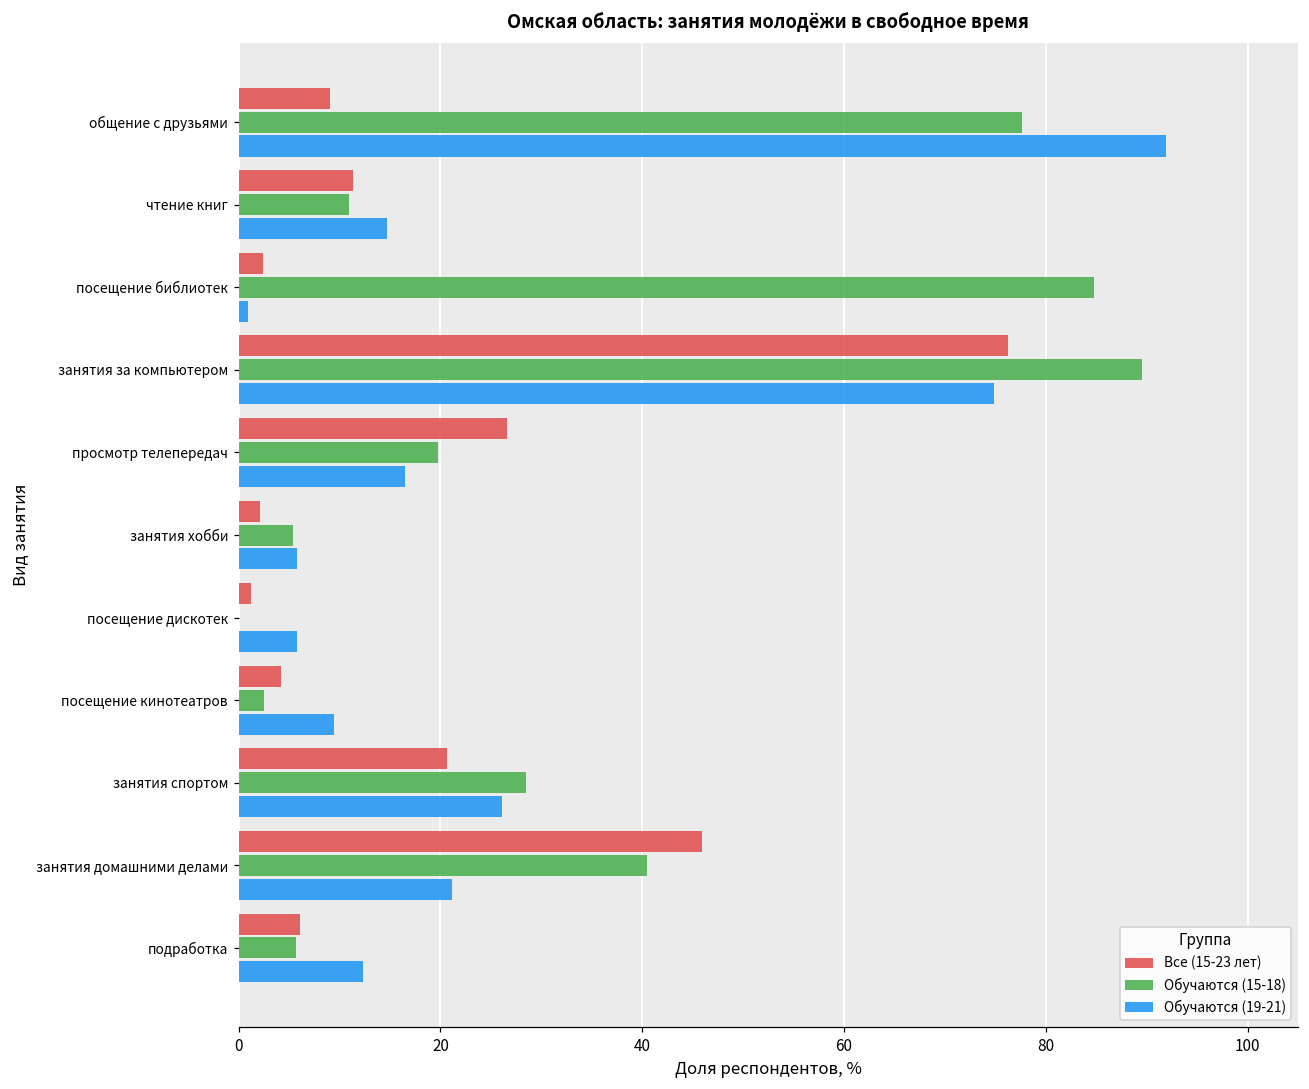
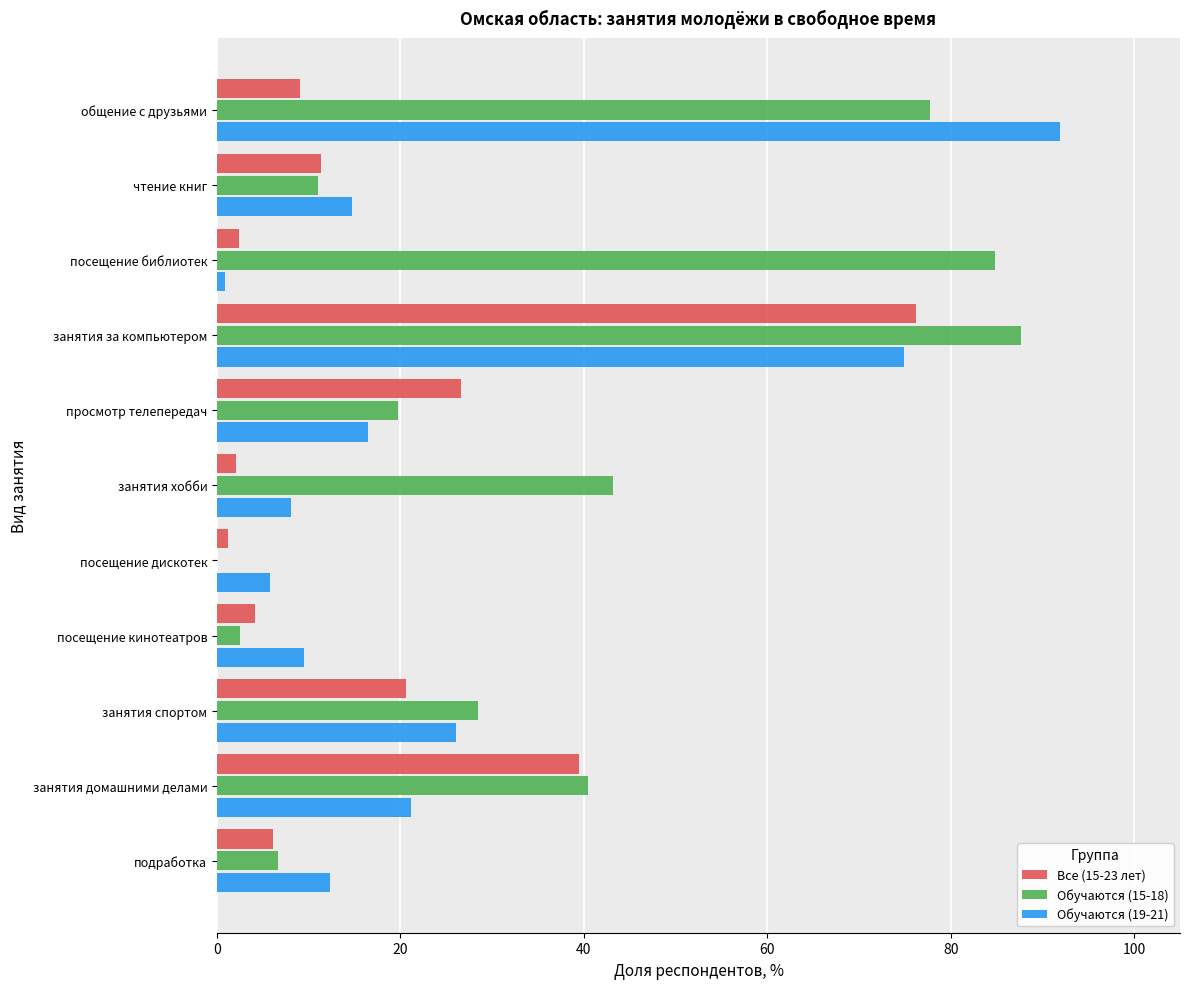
Обучаются (15-18), занятия за компьютером: 90 -> 88
Обучаются (15-18), занятия хобби: 5 -> 43
Обучаются (19-21), занятия хобби: 6 -> 8
Все (15-23 лет), занятия домашними делами: 46 -> 39
Обучаются (15-18), подработка: 6 -> 7
